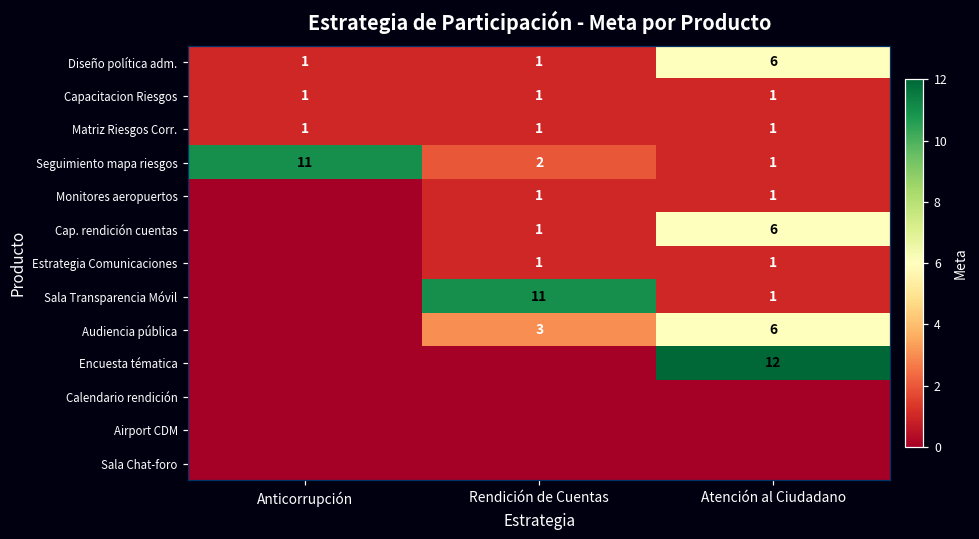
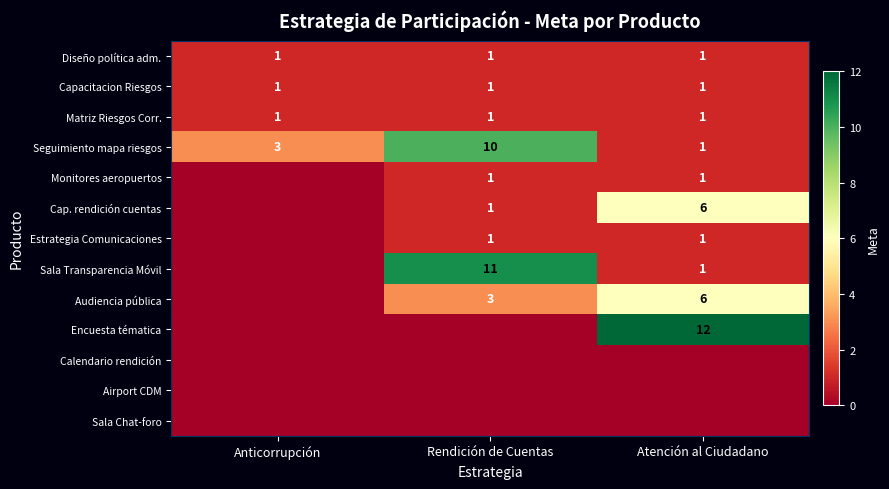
Diseño política adm., Atención al Ciudadano: 6 -> 1
Seguimiento mapa riesgos, Anticorrupción: 11 -> 3
Seguimiento mapa riesgos, Rendición de Cuentas: 2 -> 10
